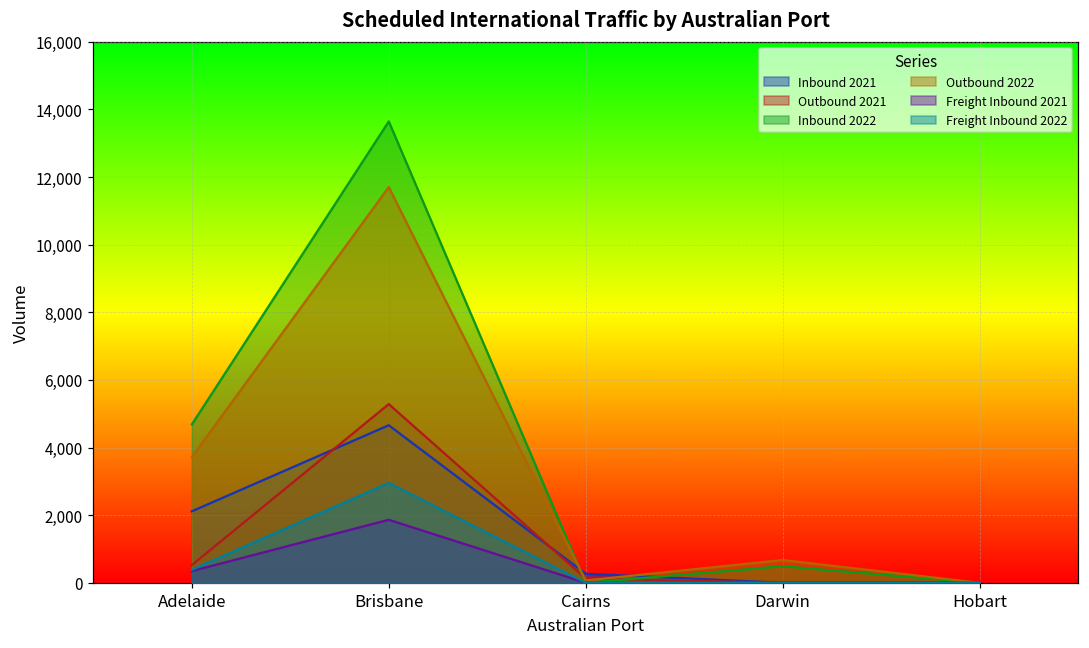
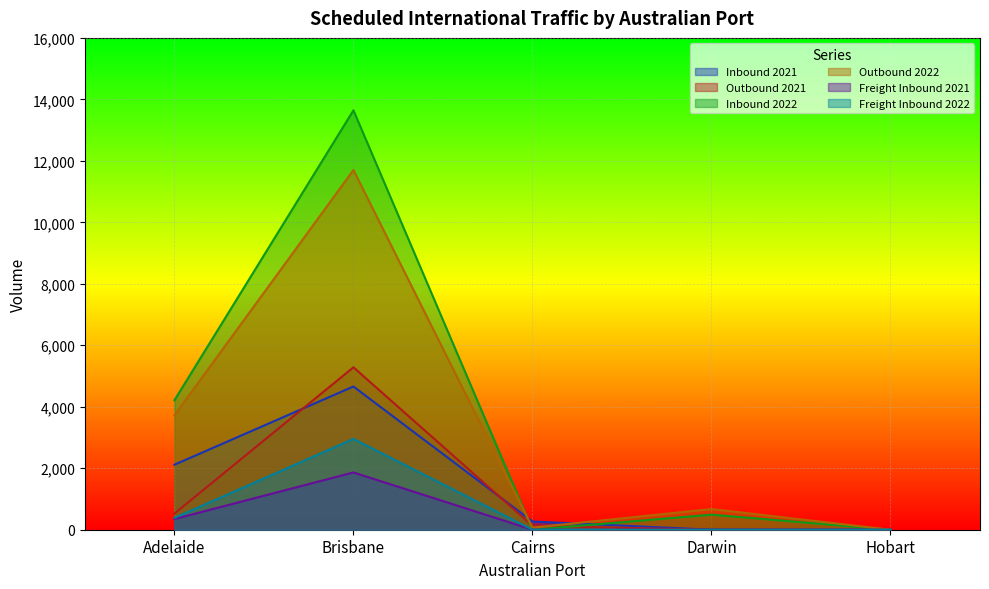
Inbound 2022, Adelaide: 4,700 -> 4,200
